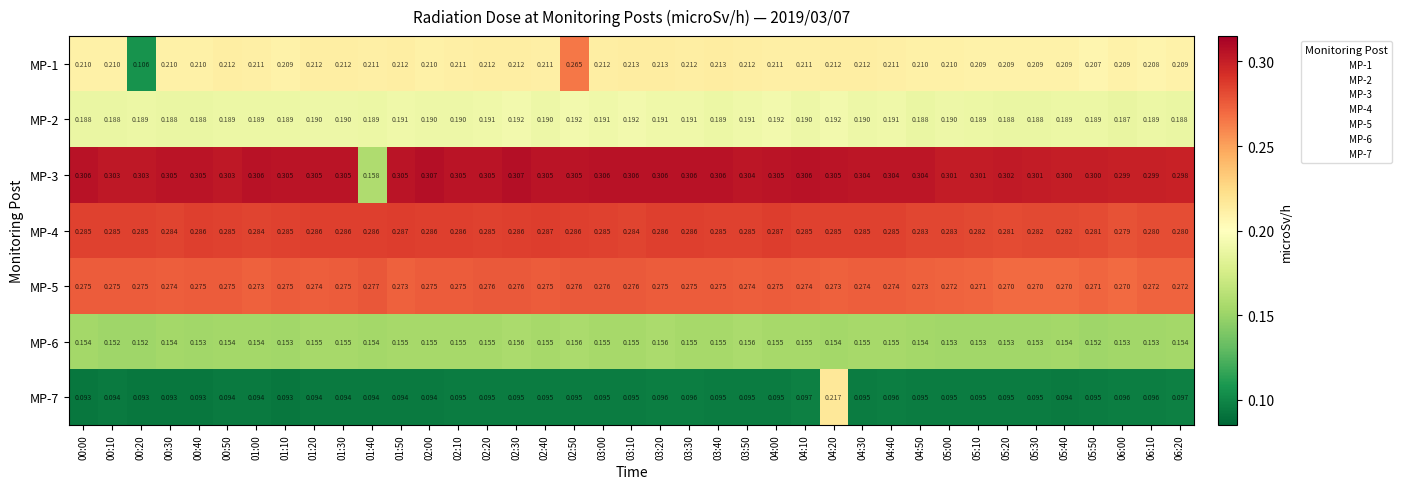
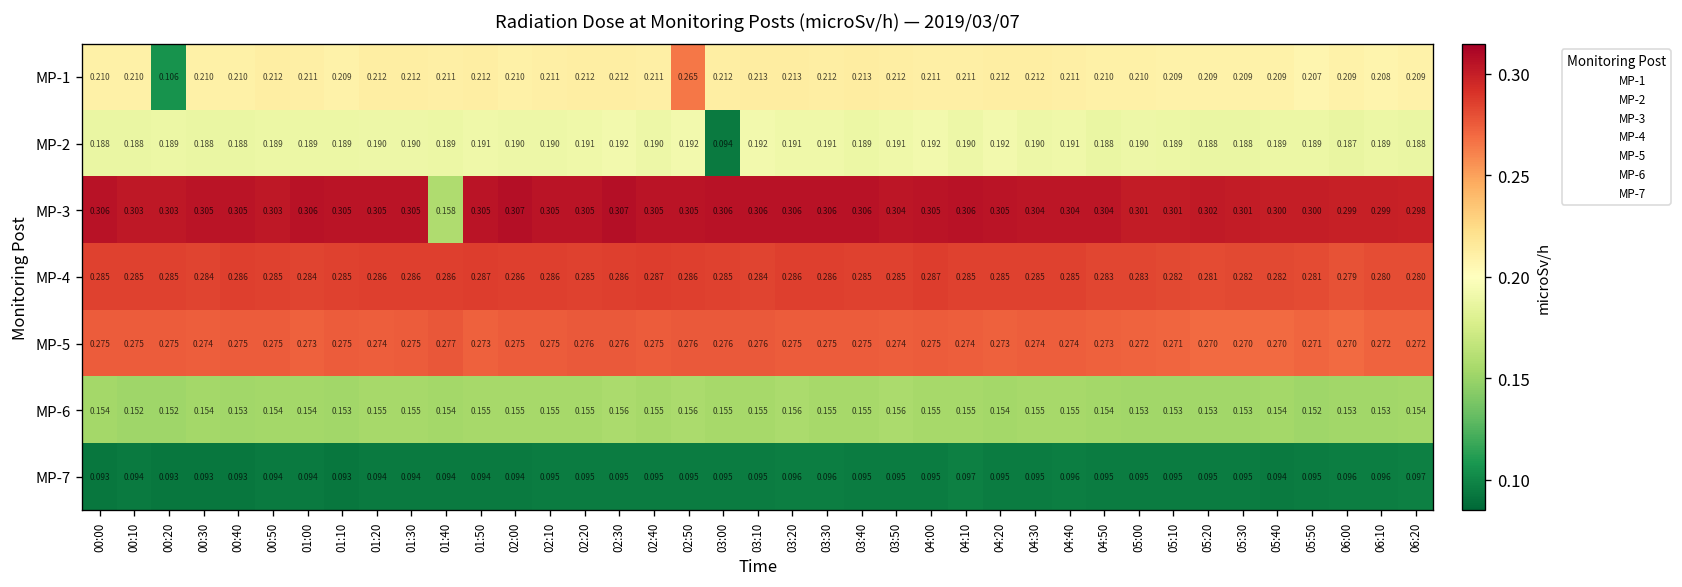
MP-2, 03:00: 0.191 -> 0.094
MP-7, 04:20: 0.217 -> 0.095
